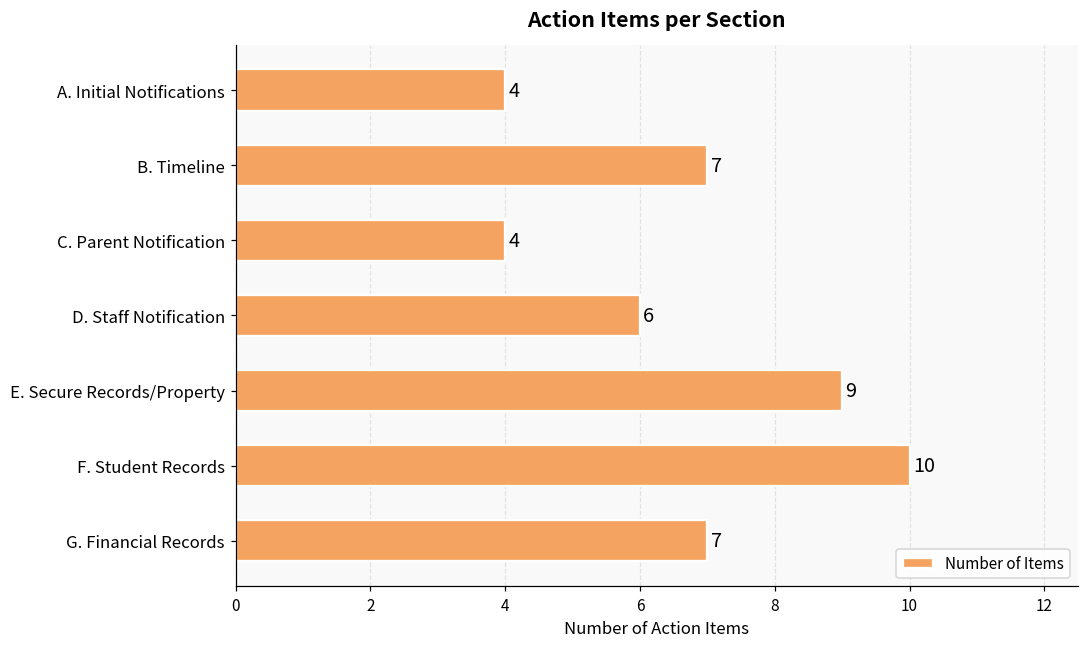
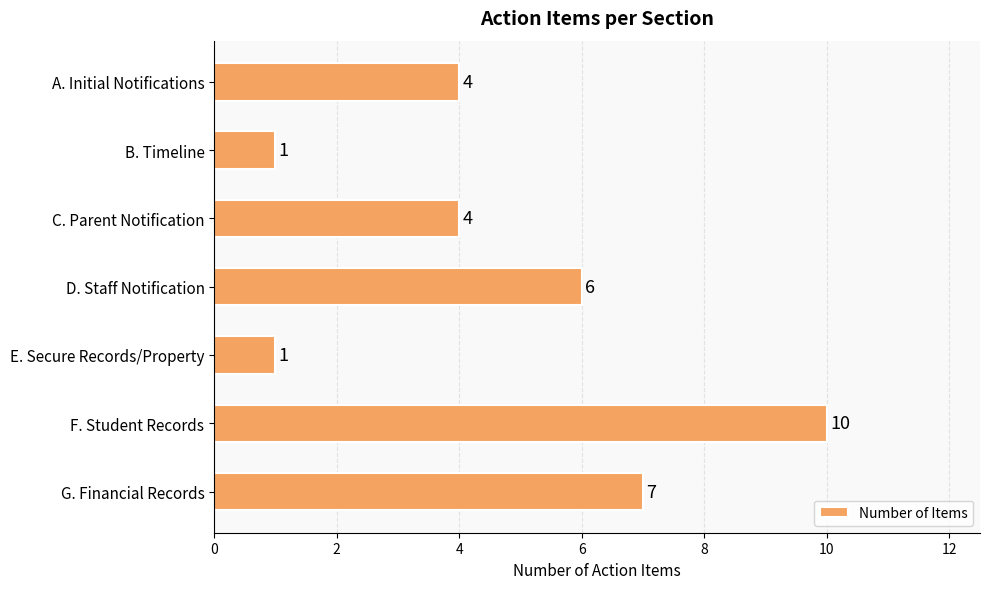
B. Timeline: 7 -> 1
E. Secure Records/Property: 9 -> 1
